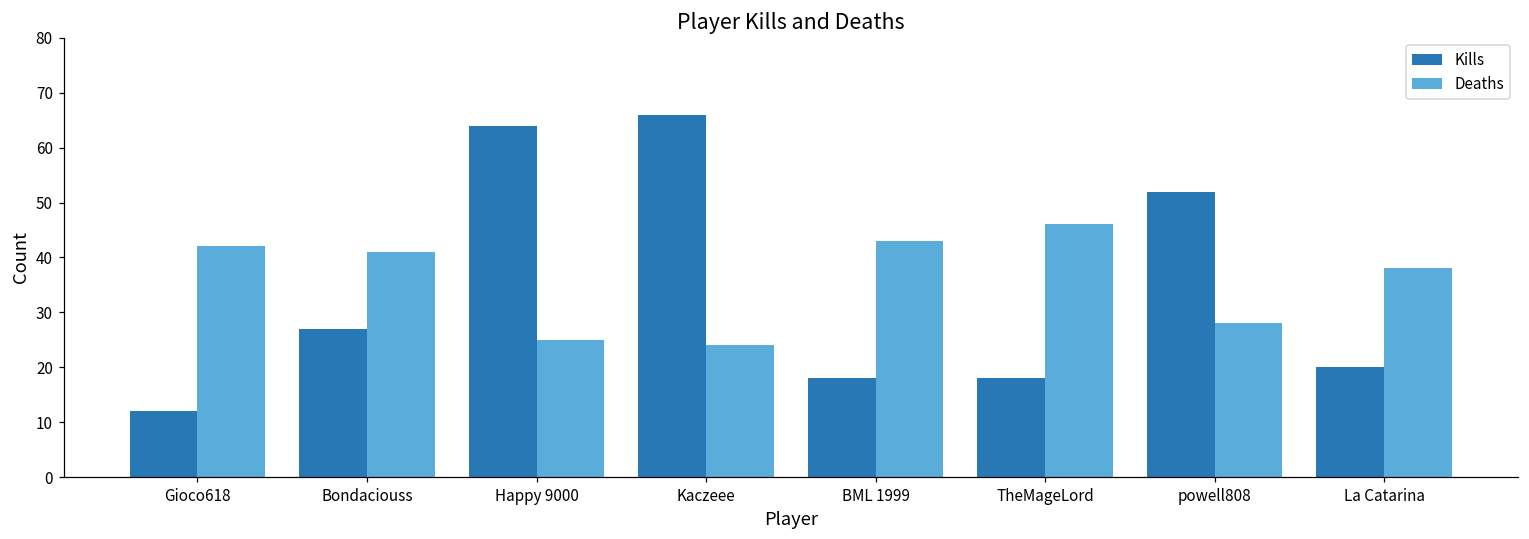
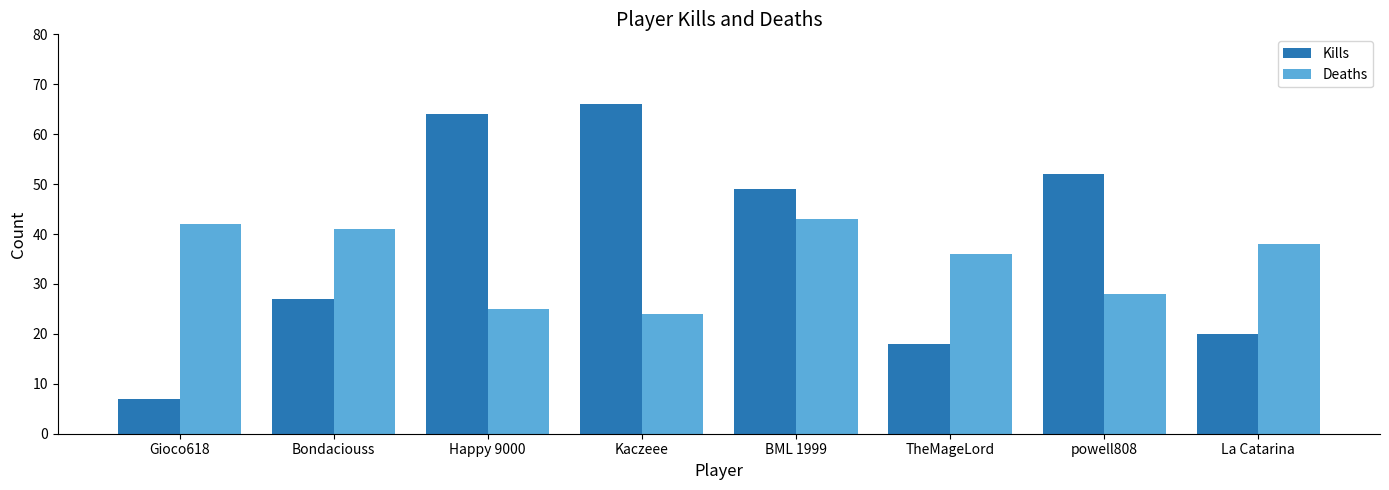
Kills, Gioco618: 12 -> 7
Kills, BML 1999: 18 -> 49
Deaths, TheMageLord: 46 -> 36
